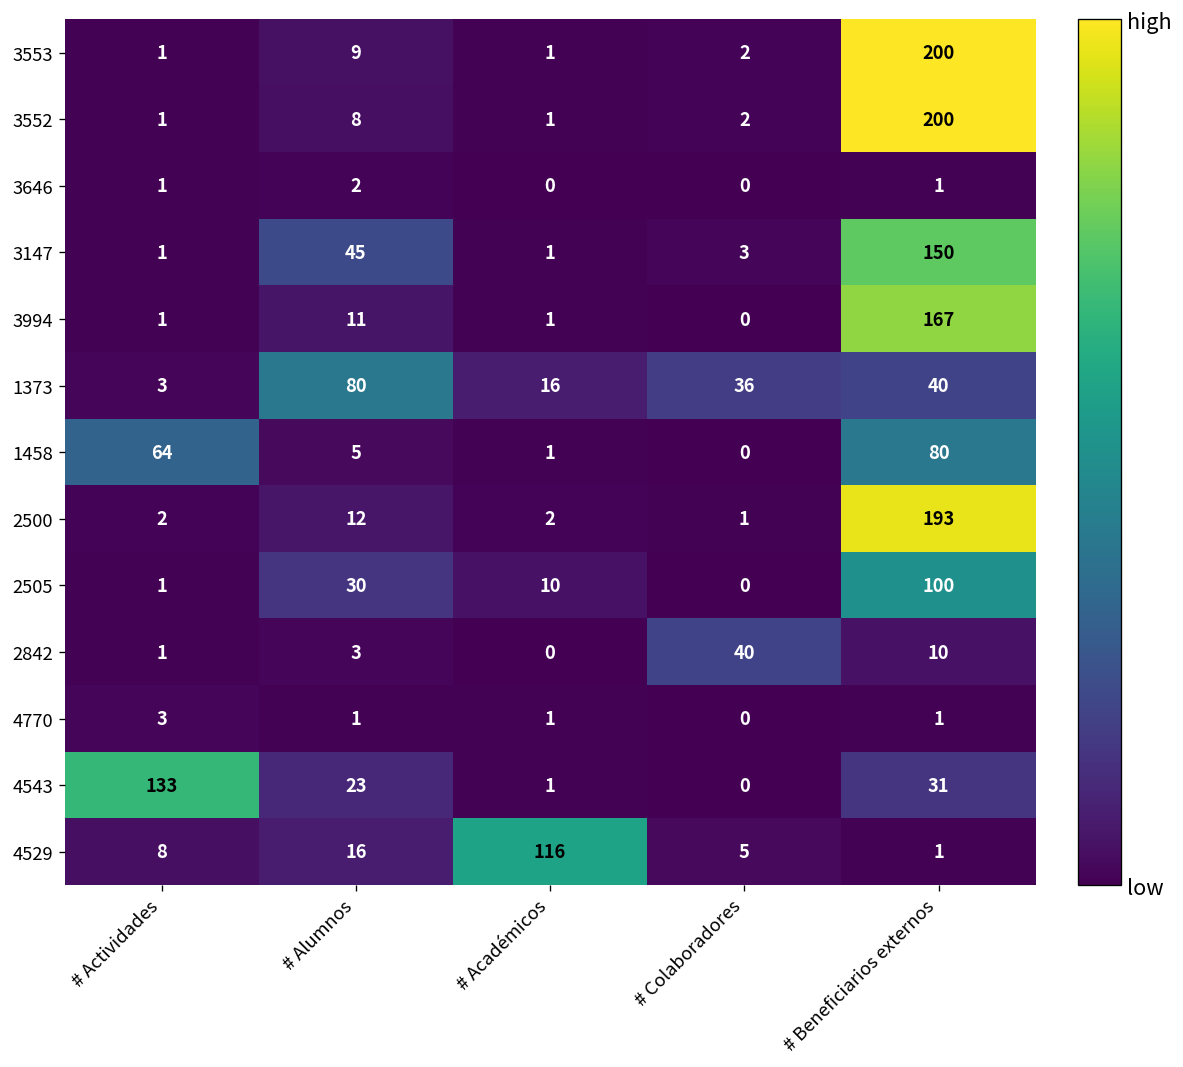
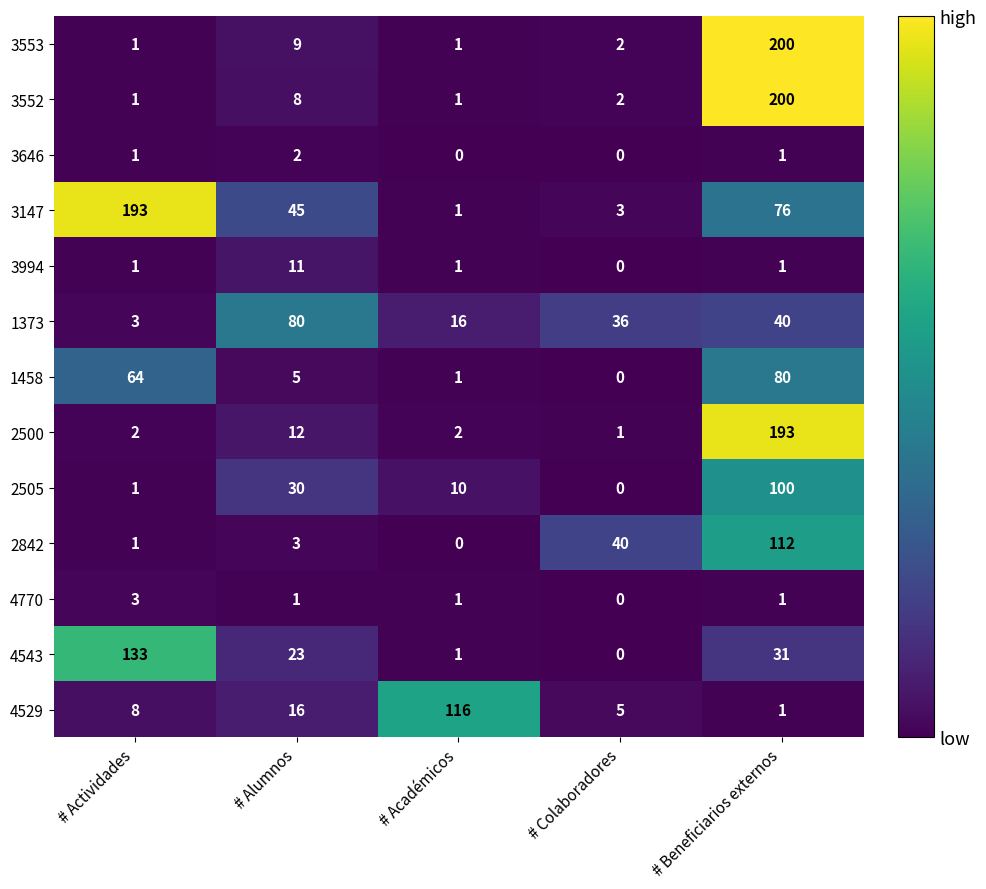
3147, # Actividades: 1 -> 193
3147, # Beneficiarios externos: 150 -> 76
3994, # Beneficiarios externos: 167 -> 1
2842, # Beneficiarios externos: 10 -> 112
